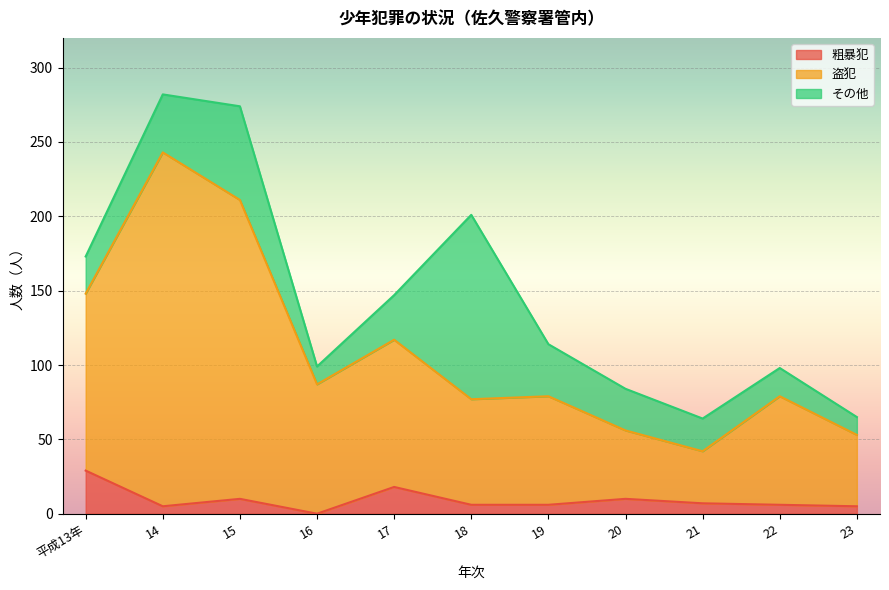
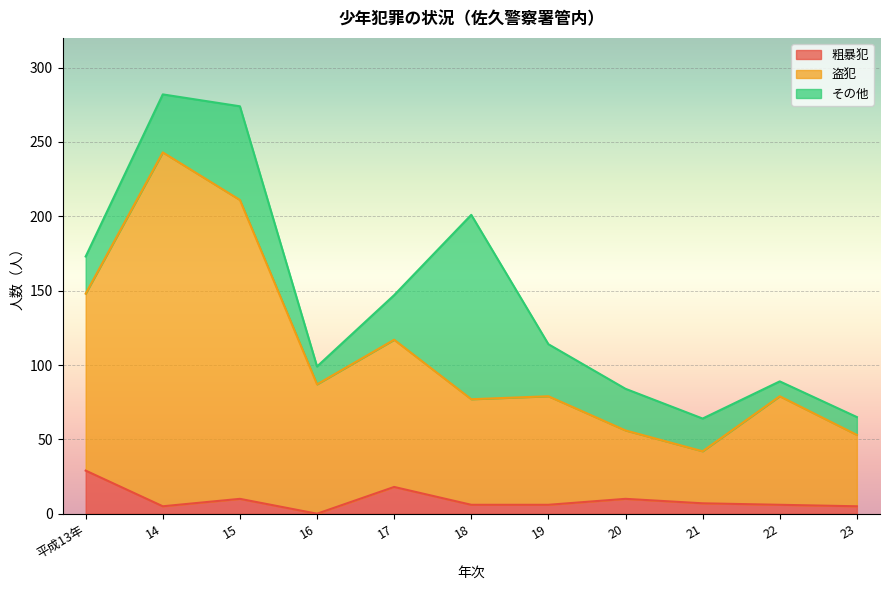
その他, 22: 19 -> 10
